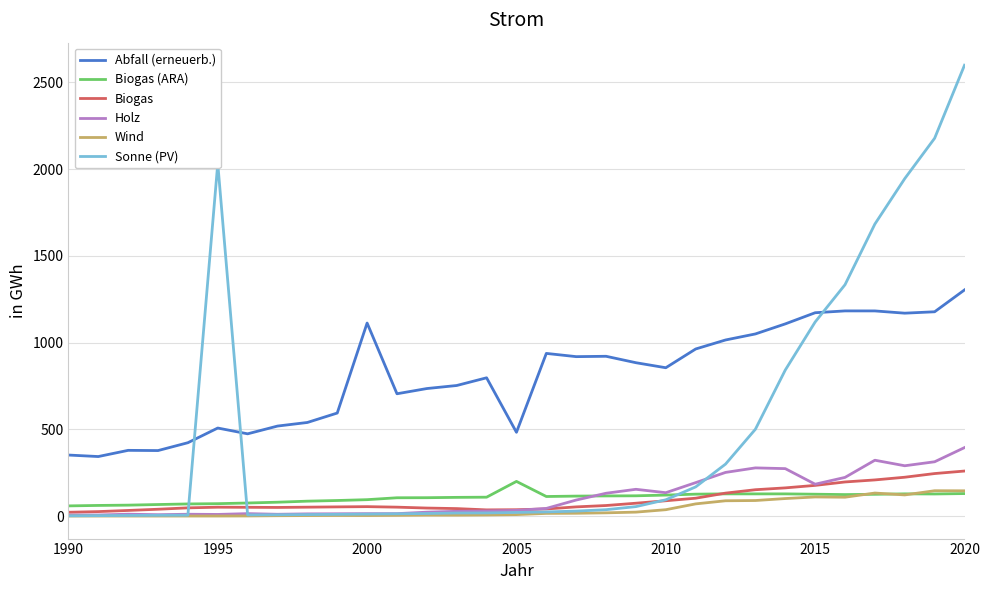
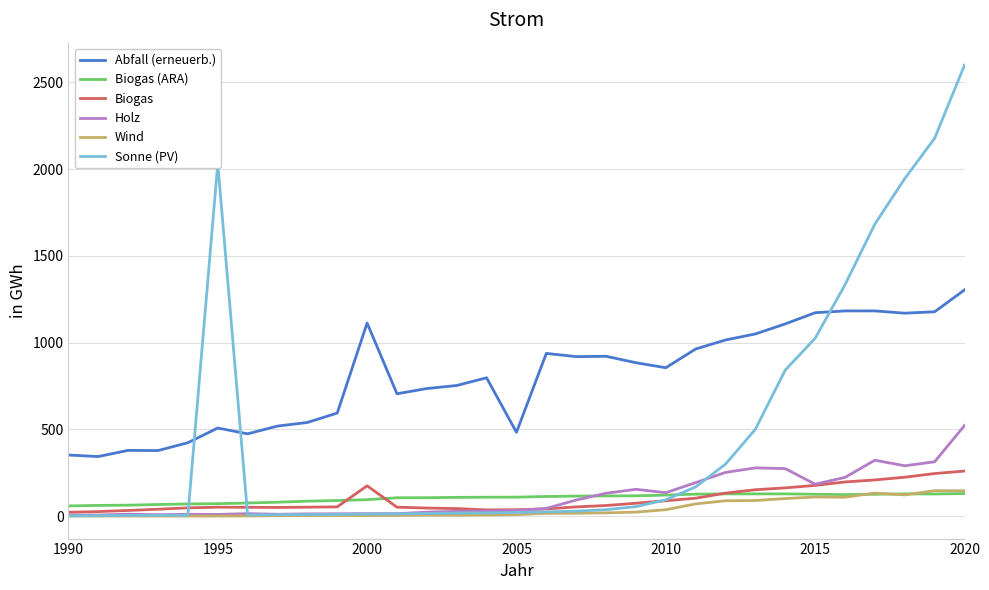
Biogas, 2000: 50 -> 170
Biogas (ARA), 2005: 200 -> 110
Sonne (PV), 2015: 1120 -> 1020
Holz, 2020: 390 -> 520
